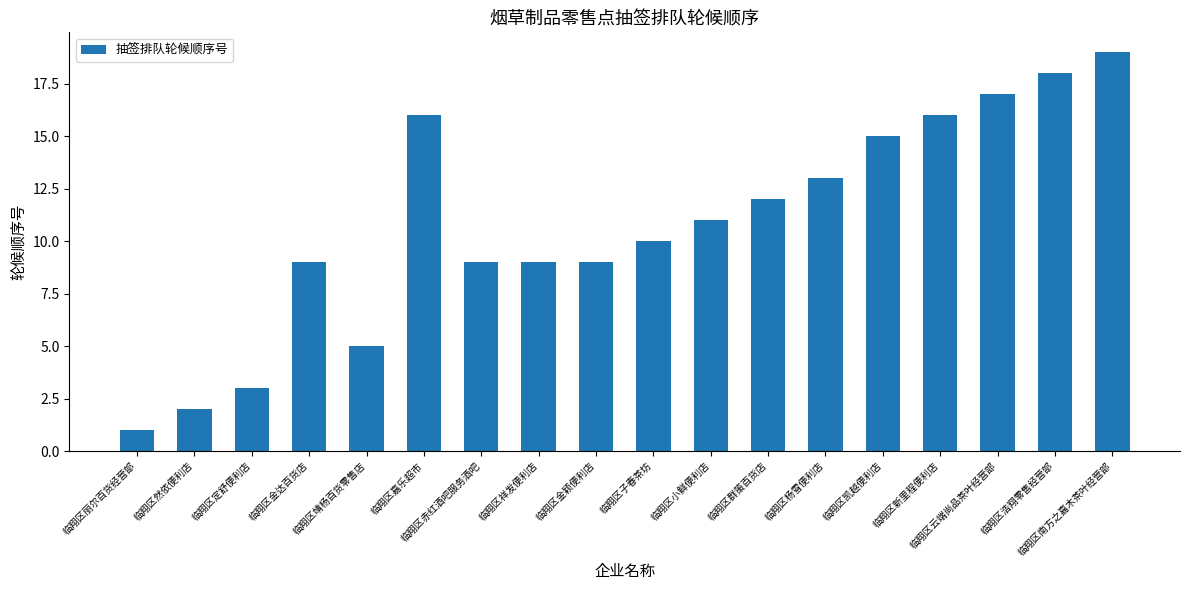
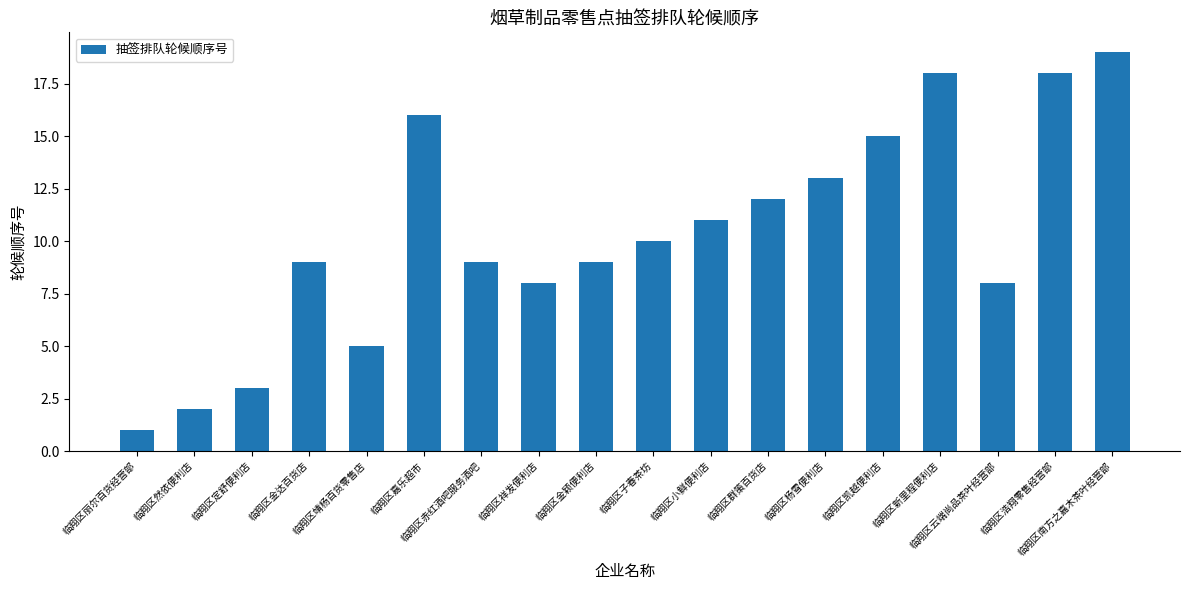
临翔区祥发便利店: 9 -> 8
临翔区新里程便利店: 16 -> 18
临翔区云端尚品茶叶经营部: 17 -> 8
